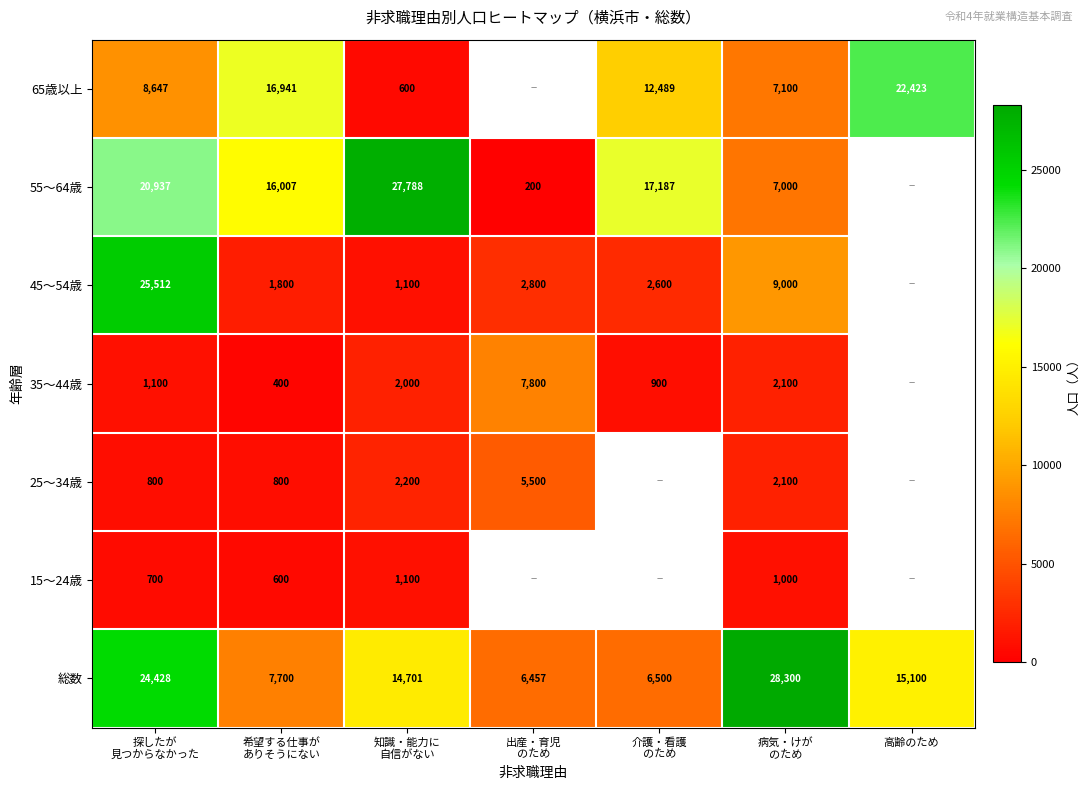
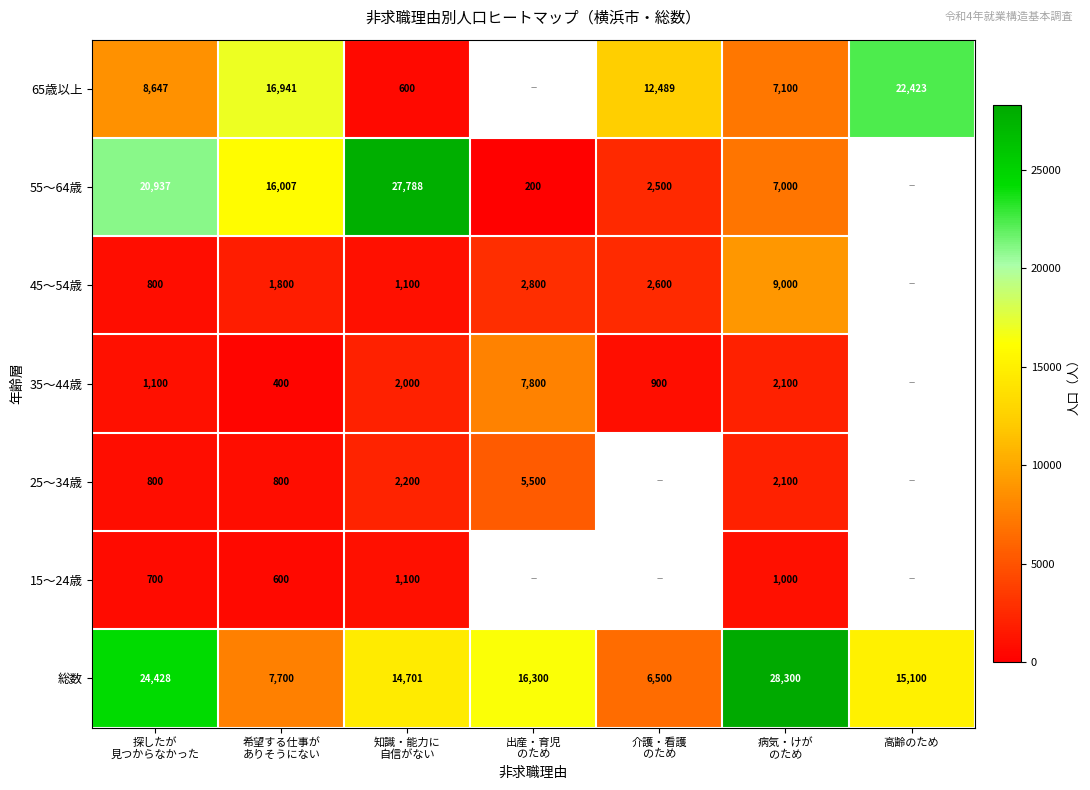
55～64歳, 介護・看護 のため: 17,187 -> 2,500
45～54歳, 探したが 見つからなかった: 25,512 -> 800
総数, 出産・育児 のため: 6,457 -> 16,300
